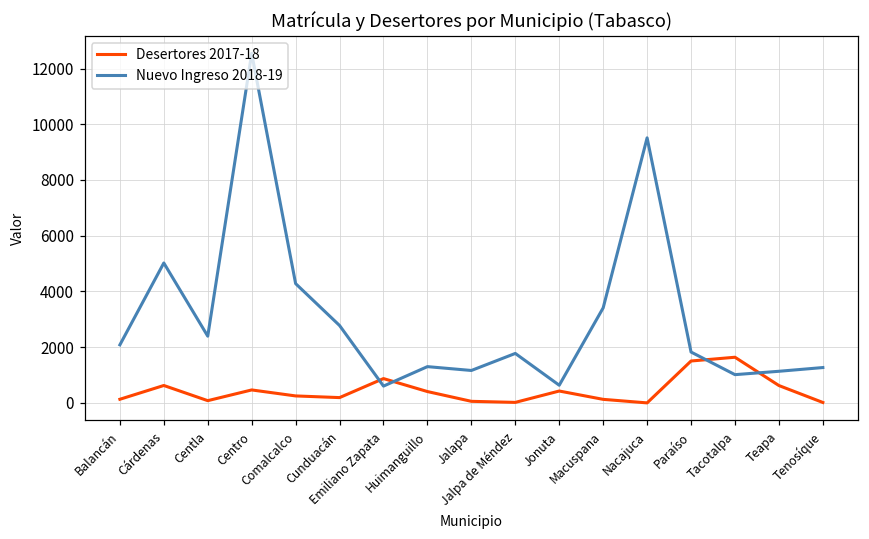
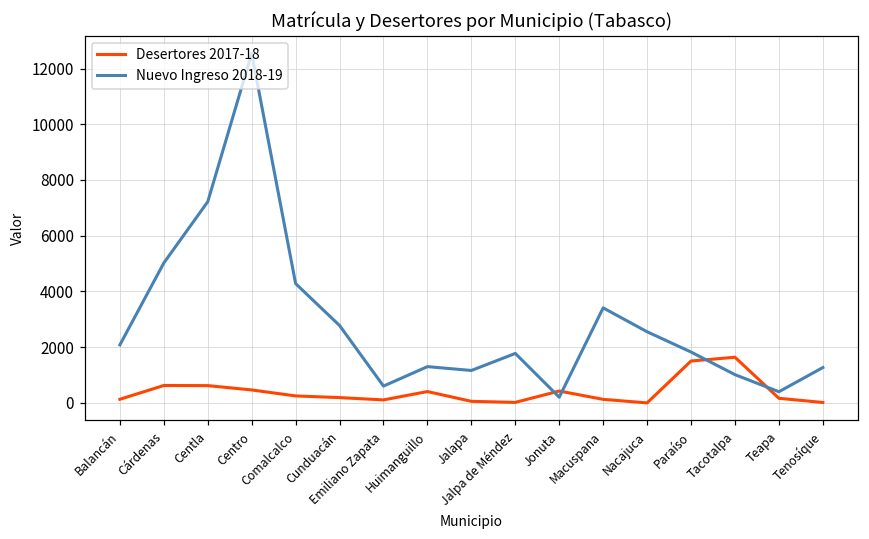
Desertores 2017-18, Centla: 100 -> 600
Nuevo Ingreso 2018-19, Centla: 2400 -> 7200
Desertores 2017-18, Emiliano Zapata: 900 -> 100
Nuevo Ingreso 2018-19, Jonuta: 600 -> 200
Nuevo Ingreso 2018-19, Nacajuca: 9500 -> 2600
Desertores 2017-18, Teapa: 600 -> 200
Nuevo Ingreso 2018-19, Teapa: 1100 -> 400
